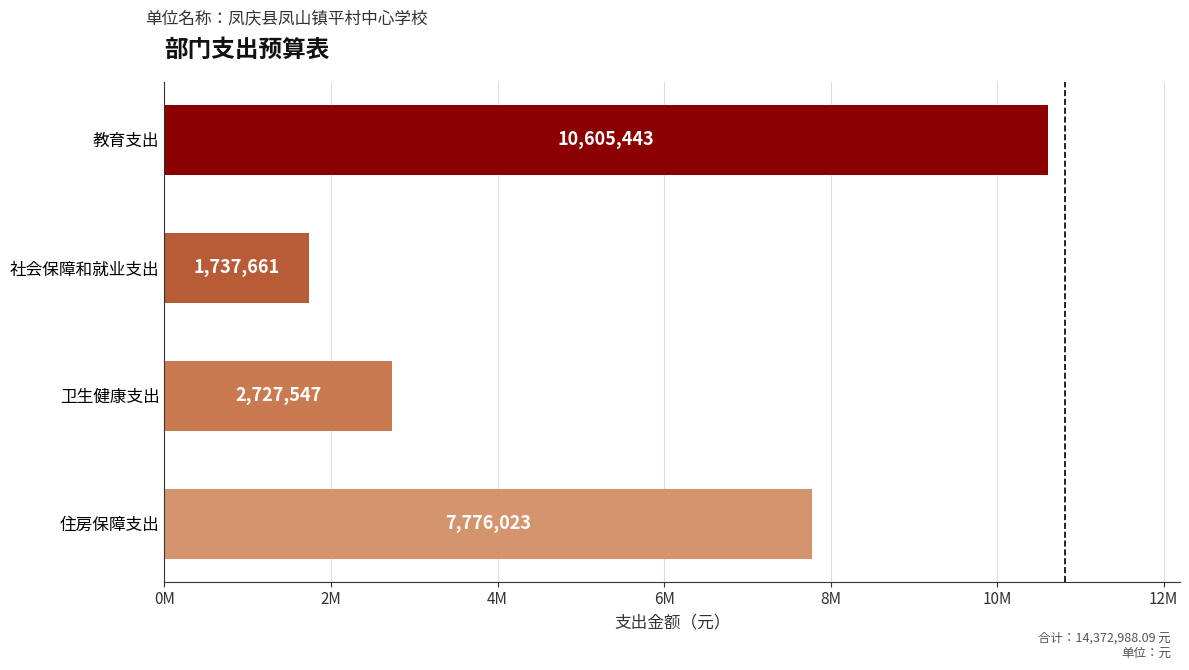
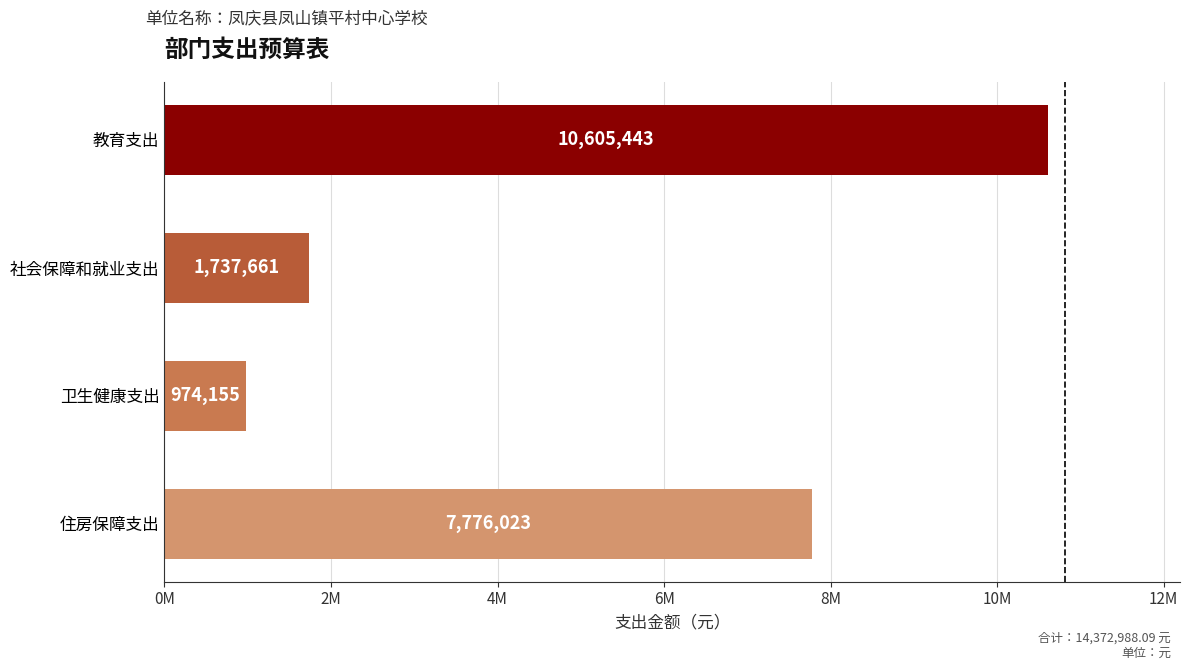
卫生健康支出: 2,727,547 -> 974,155
